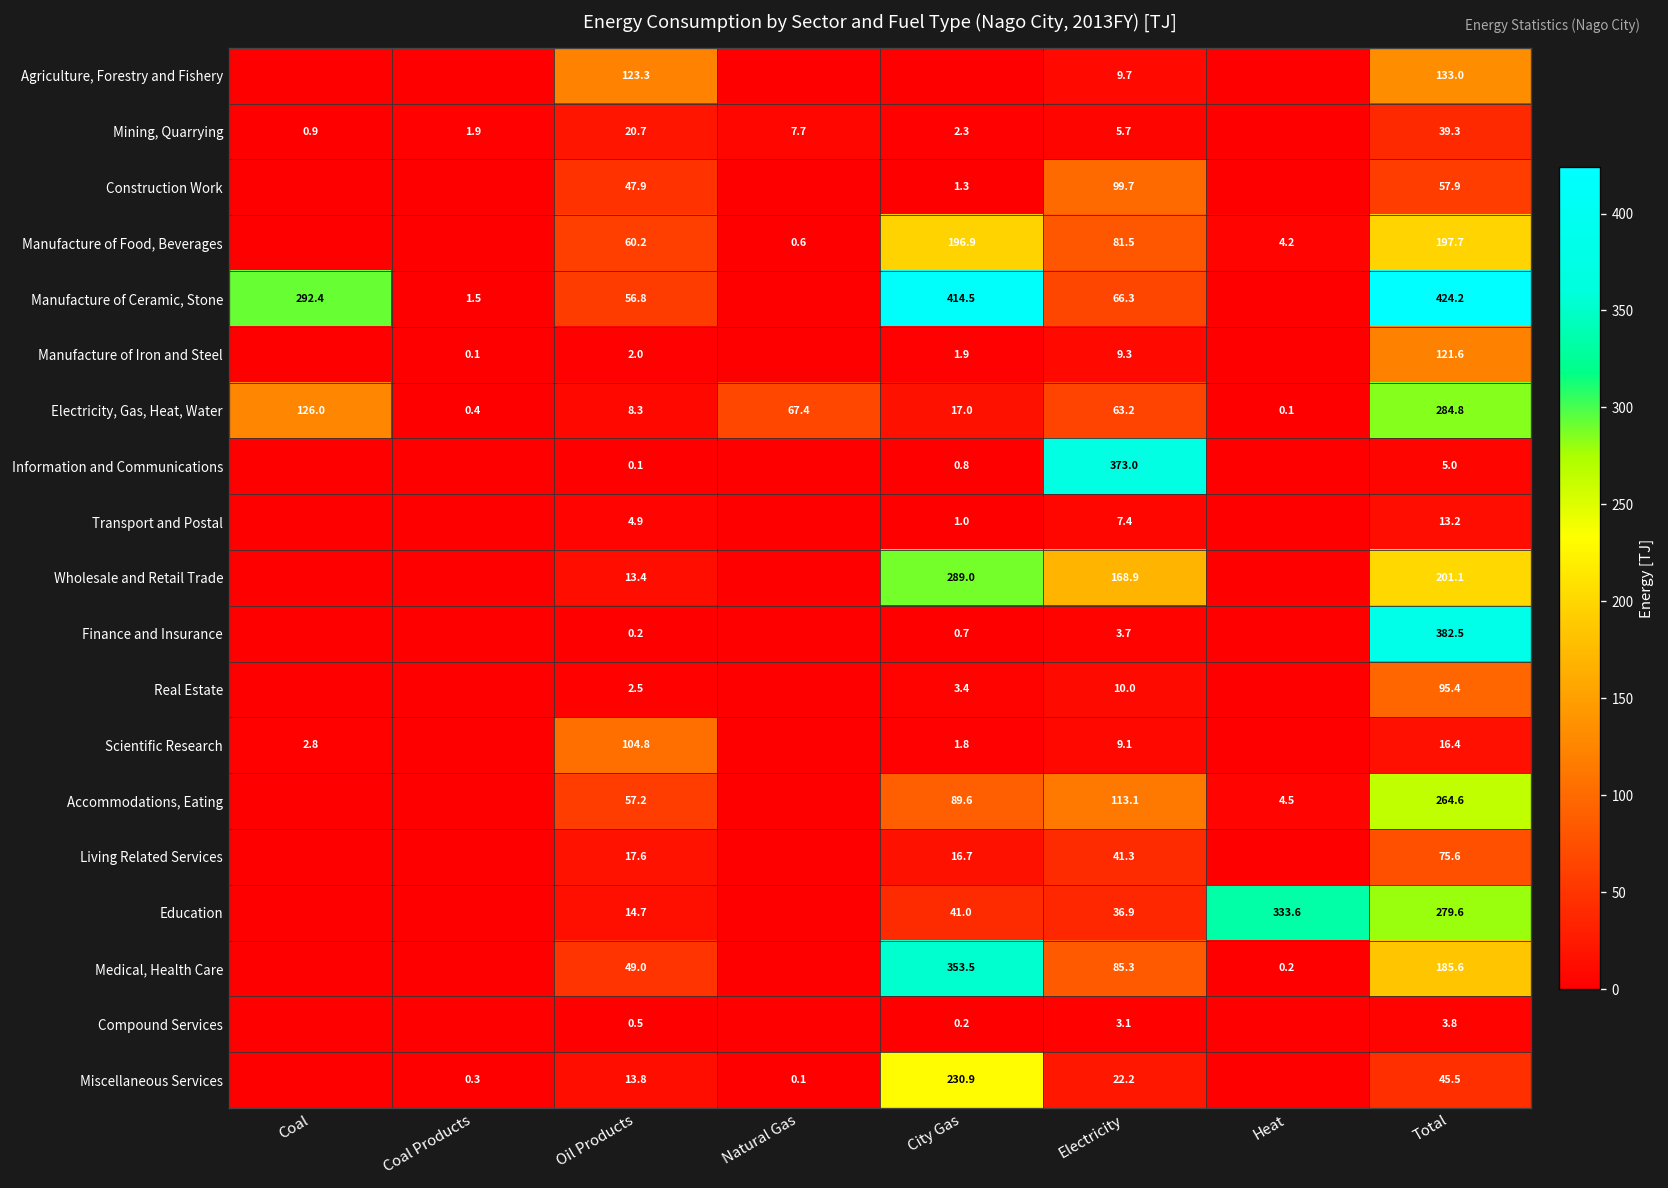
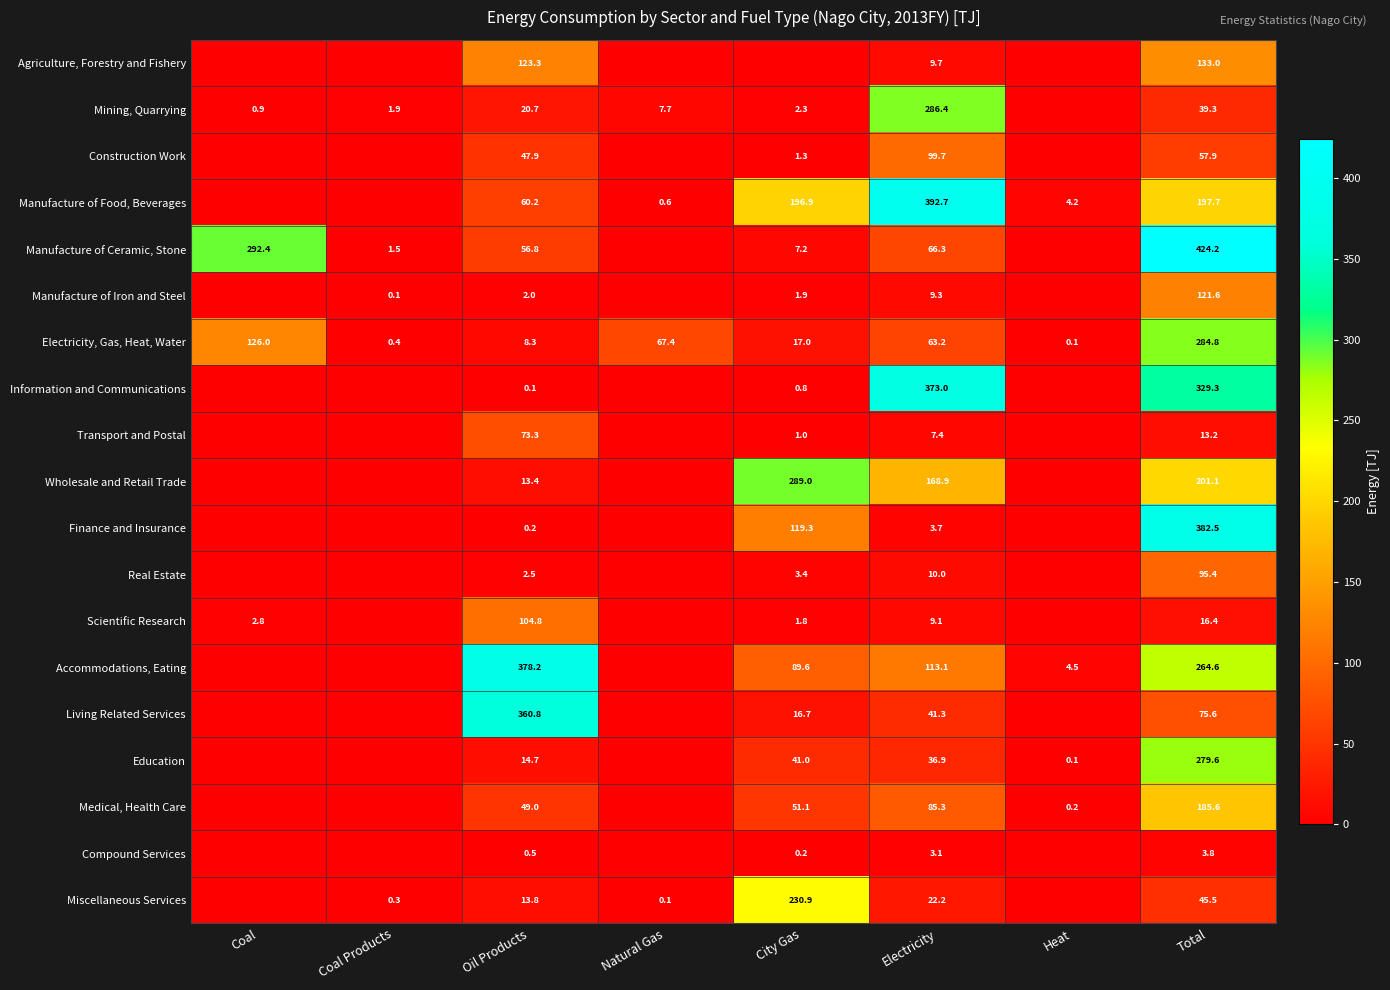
Mining, Quarrying, Electricity: 5.7 -> 286.4
Manufacture of Food, Beverages, Electricity: 81.5 -> 392.7
Manufacture of Ceramic, Stone, City Gas: 414.5 -> 7.2
Information and Communications, Total: 5.0 -> 329.3
Transport and Postal, Oil Products: 4.9 -> 73.3
Finance and Insurance, City Gas: 0.7 -> 119.3
Accommodations, Eating, Oil Products: 57.2 -> 378.2
Living Related Services, Oil Products: 17.6 -> 360.8
Education, Heat: 333.6 -> 0.1
Medical, Health Care, City Gas: 353.5 -> 51.1
